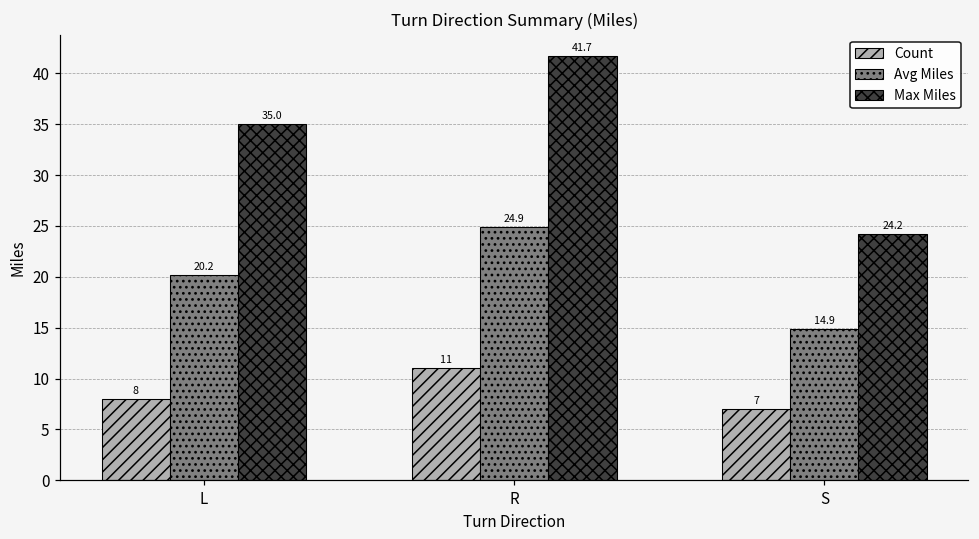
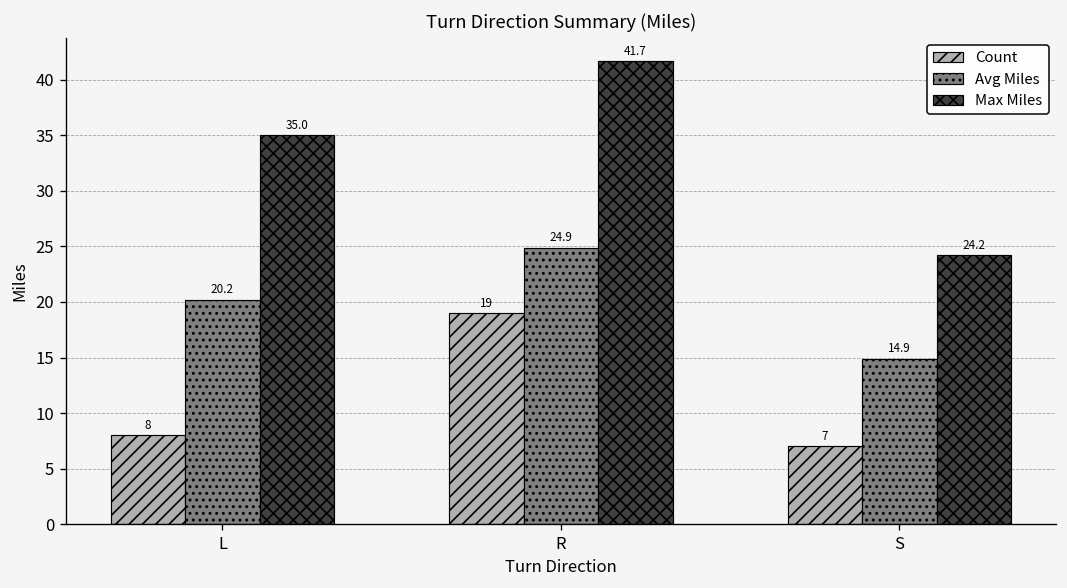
Count, R: 11 -> 19
